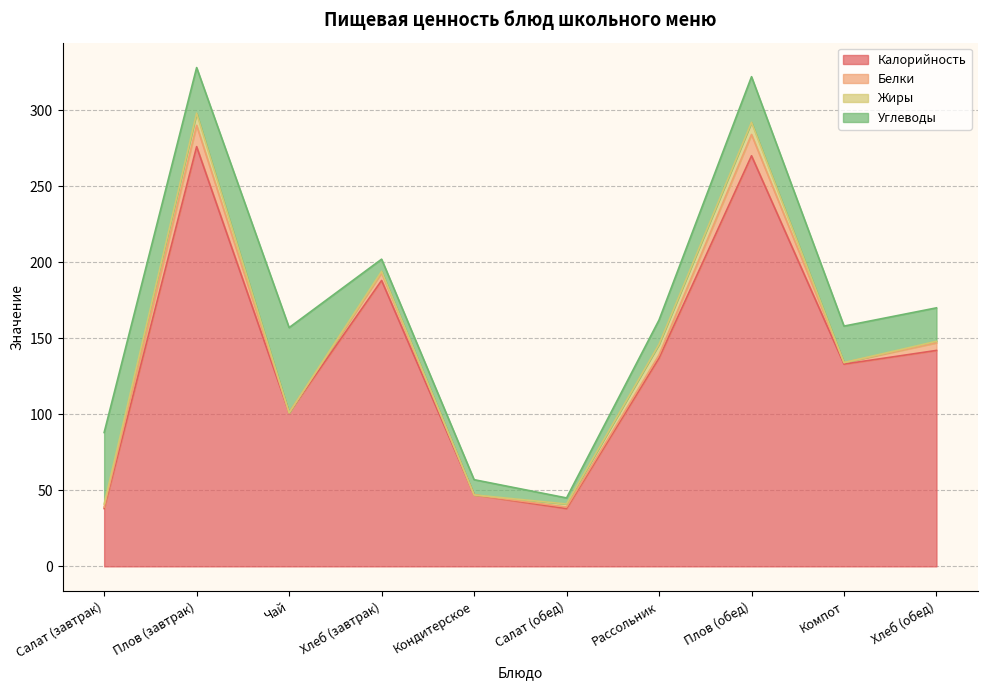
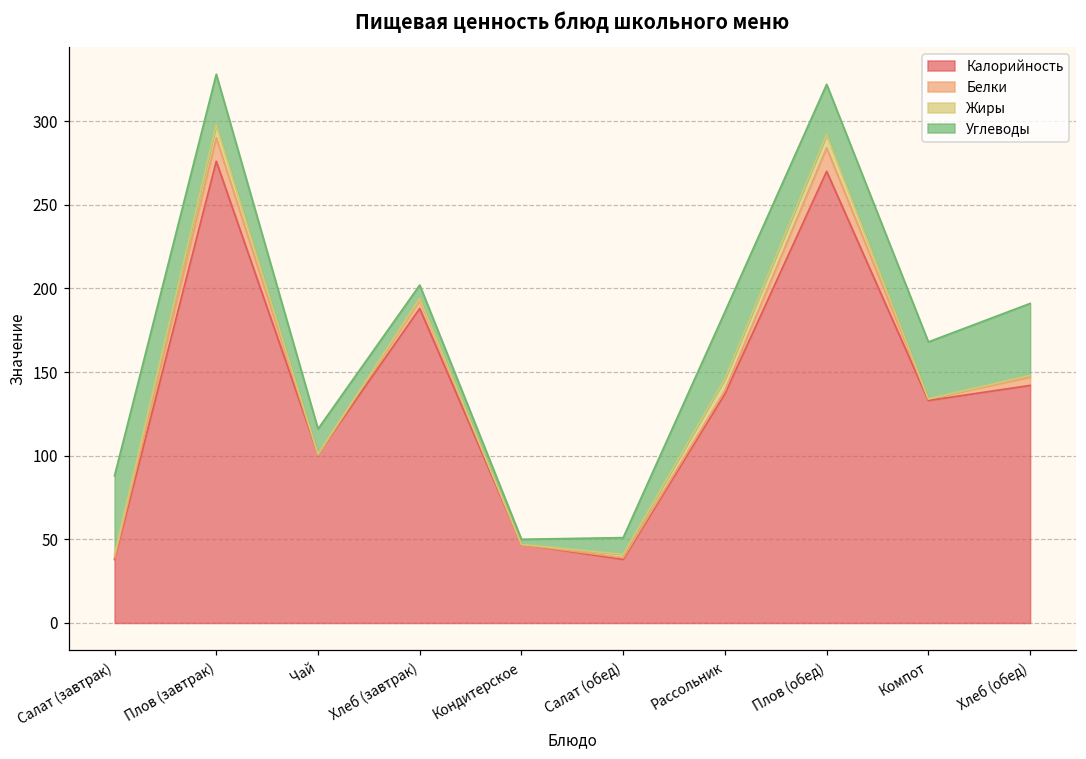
Углеводы, Чай: 56 -> 15
Углеводы, Кондитерское: 10 -> 3
Углеводы, Салат (обед): 4 -> 10
Углеводы, Рассольник: 16 -> 40
Углеводы, Компот: 24 -> 34
Углеводы, Хлеб (обед): 22 -> 43
